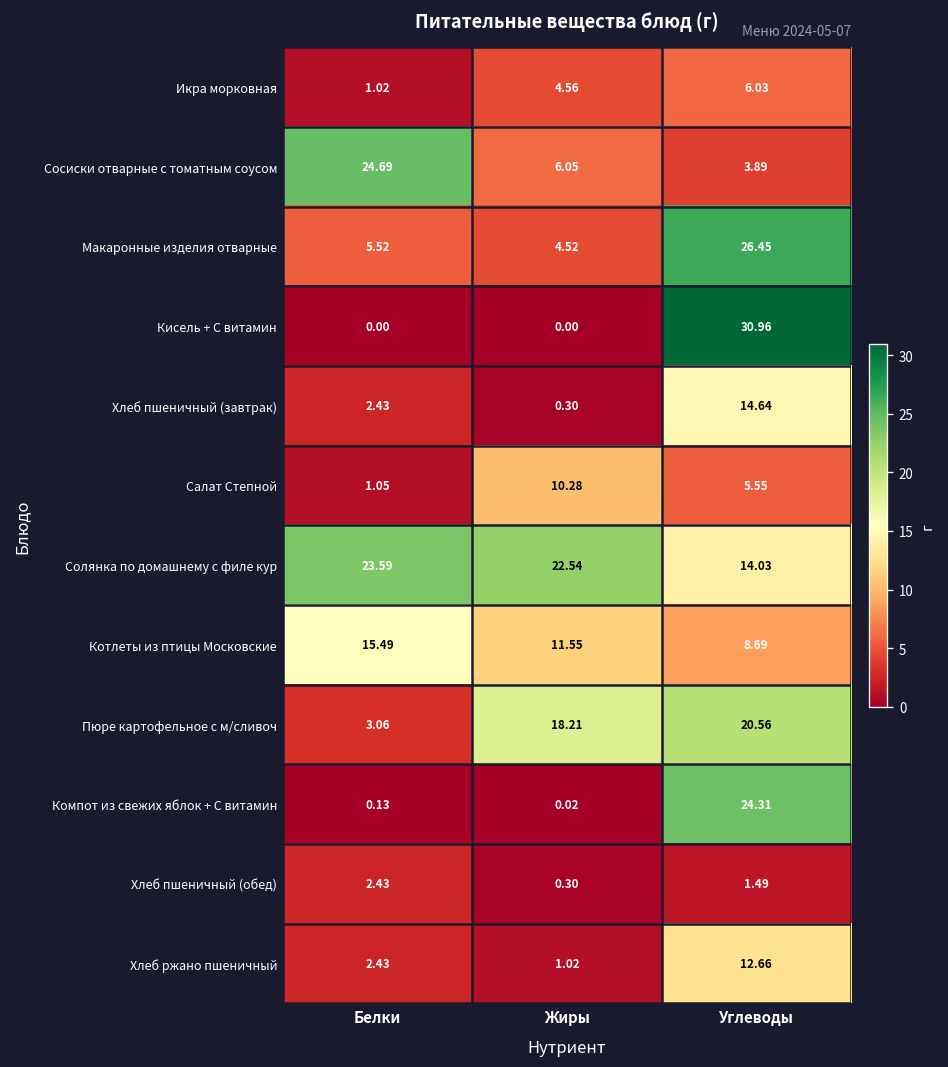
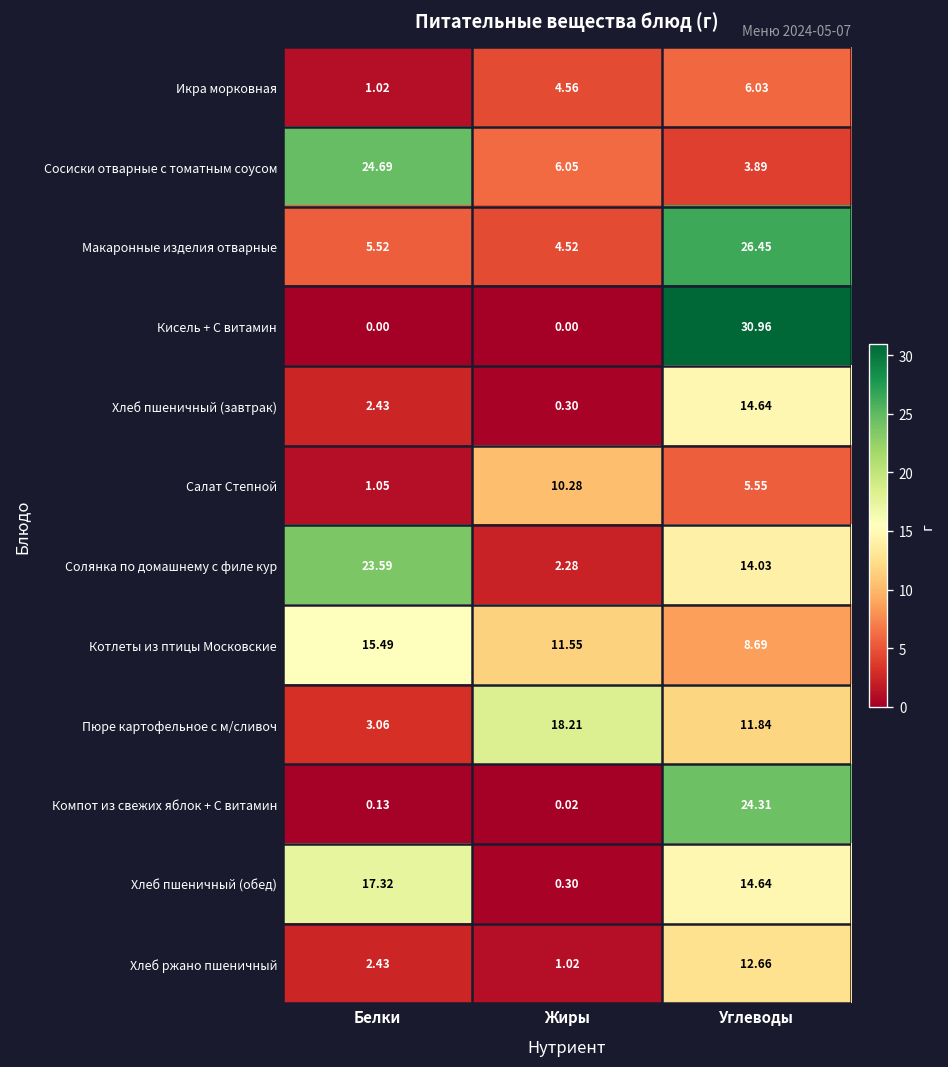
Солянка по домашнему с филе кур, Жиры: 22.54 -> 2.28
Пюре картофельное с м/сливоч, Углеводы: 20.56 -> 11.84
Хлеб пшеничный (обед), Белки: 2.43 -> 17.32
Хлеб пшеничный (обед), Углеводы: 1.49 -> 14.64
